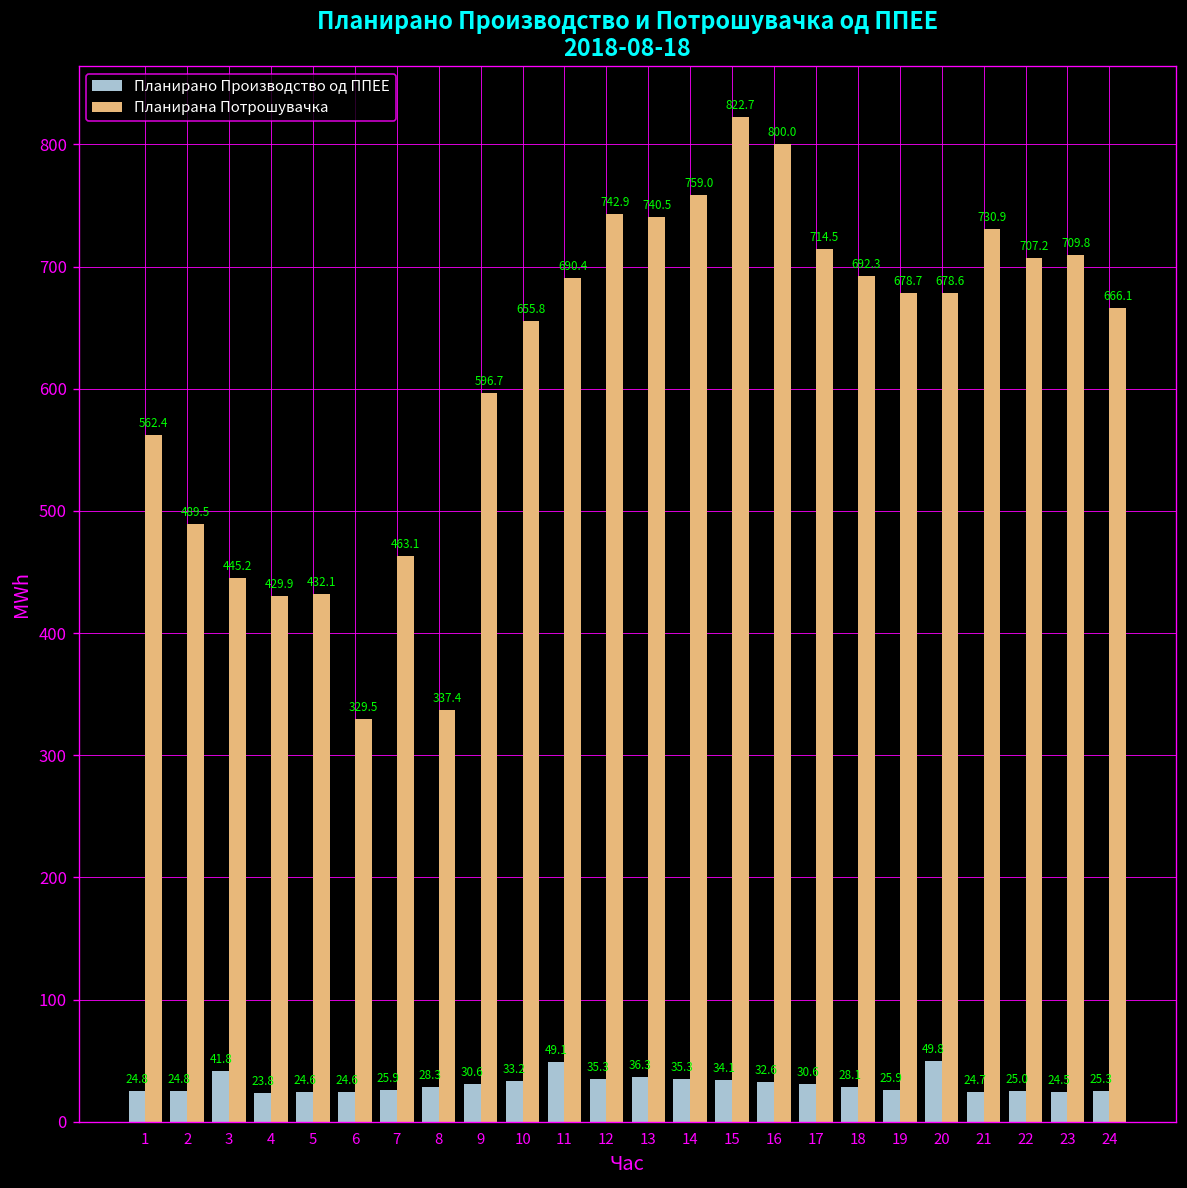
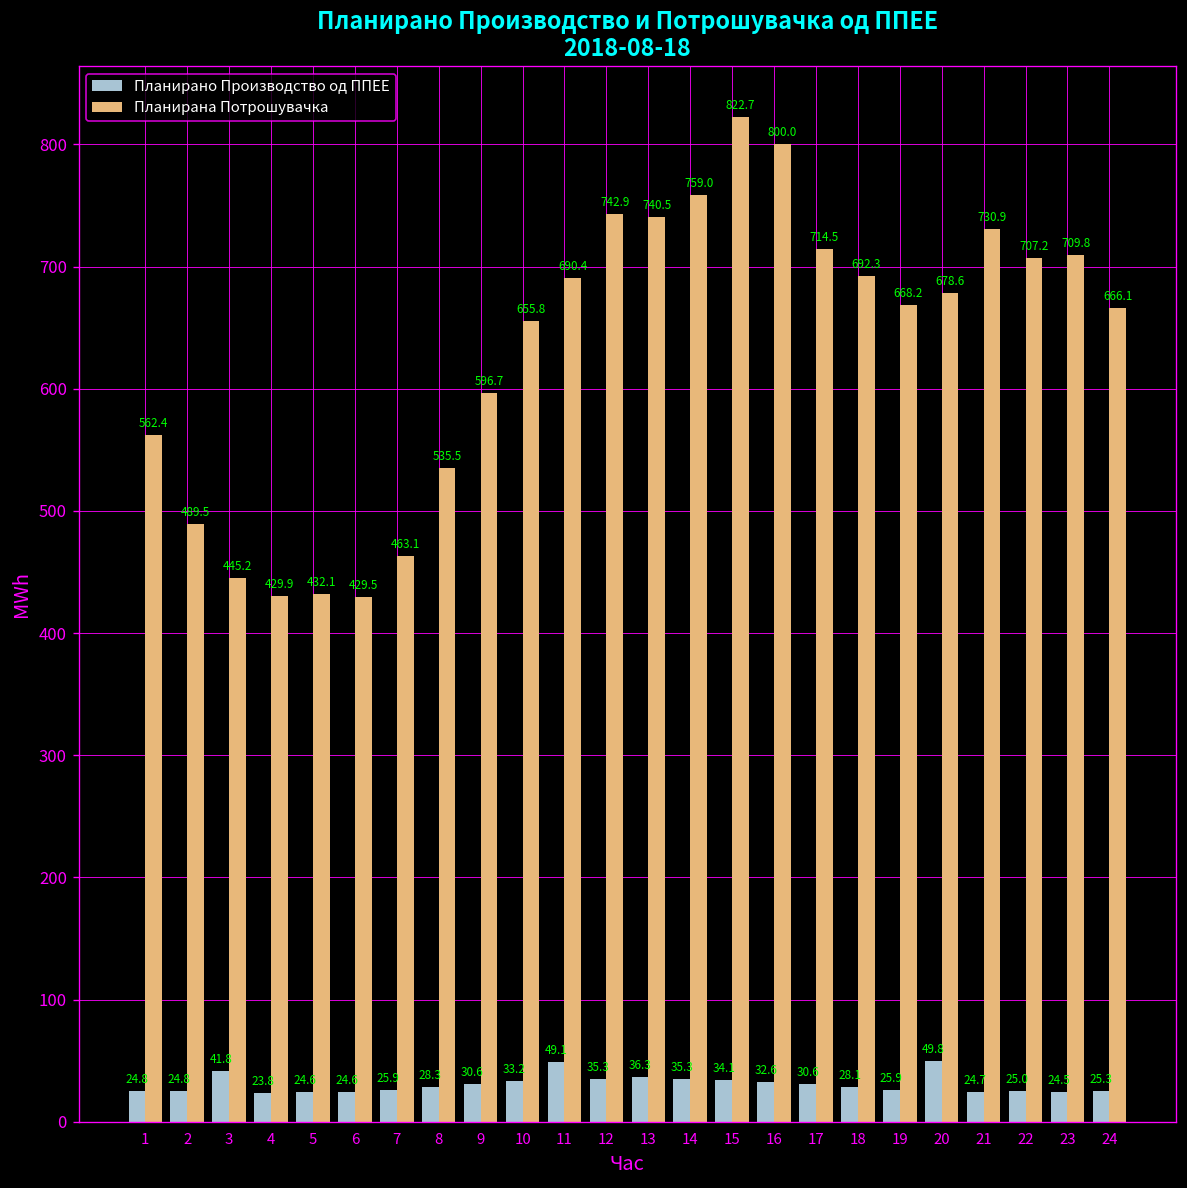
Планирана Потрошувачка, 6: 329.5 -> 429.5
Планирана Потрошувачка, 8: 337.4 -> 535.5
Планирана Потрошувачка, 19: 678.7 -> 668.2
